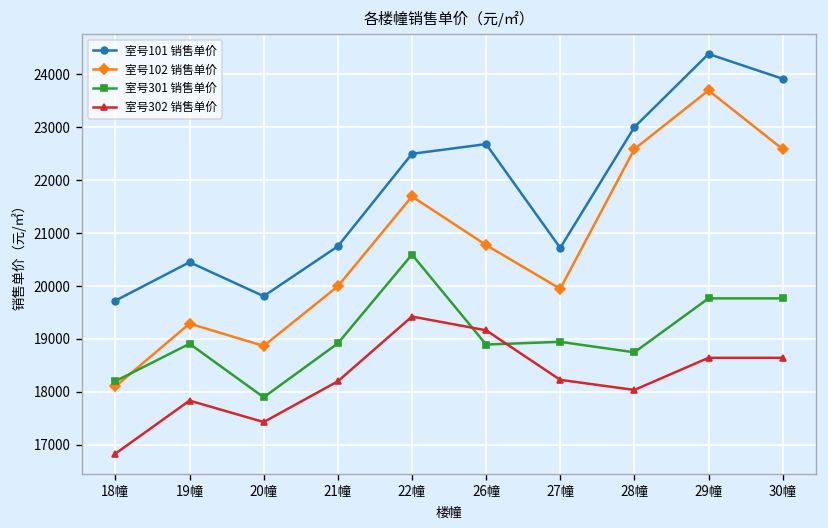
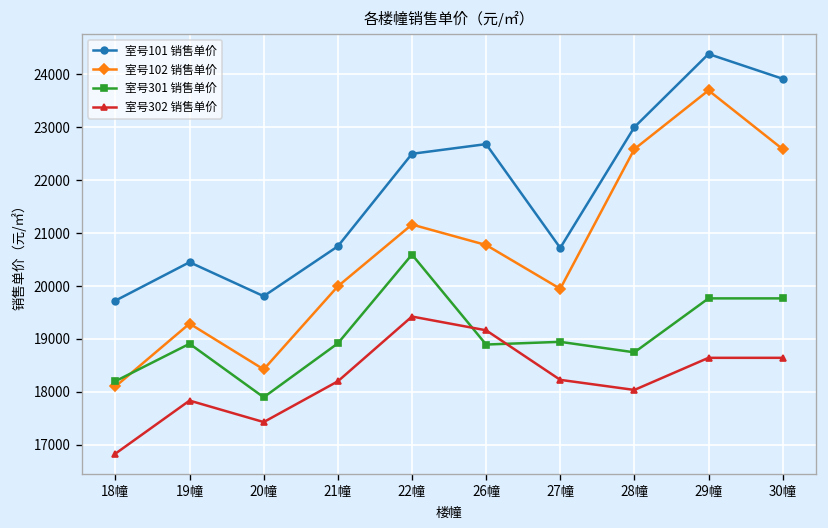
室号102 销售单价, 20幢: 18900 -> 18400
室号102 销售单价, 22幢: 21700 -> 21200
